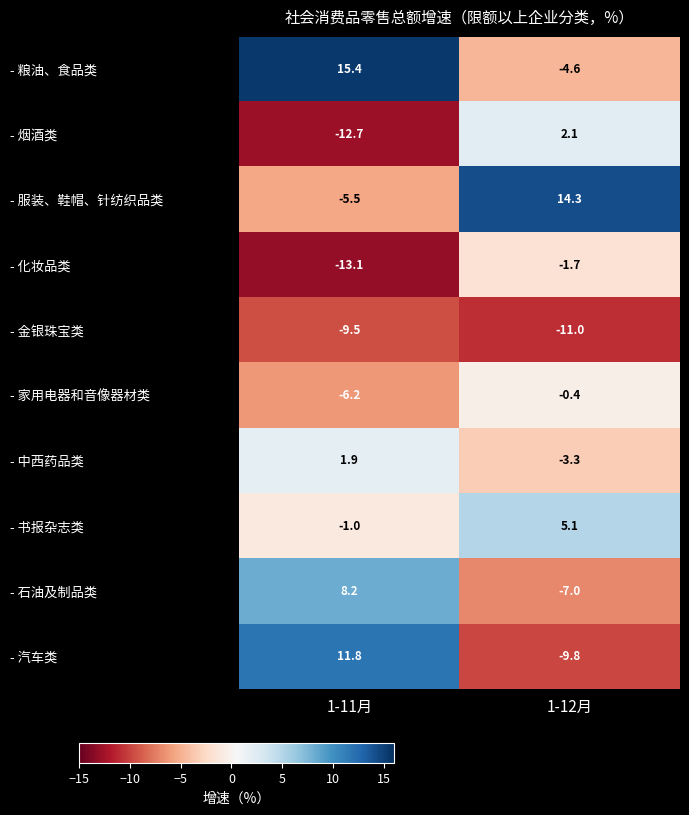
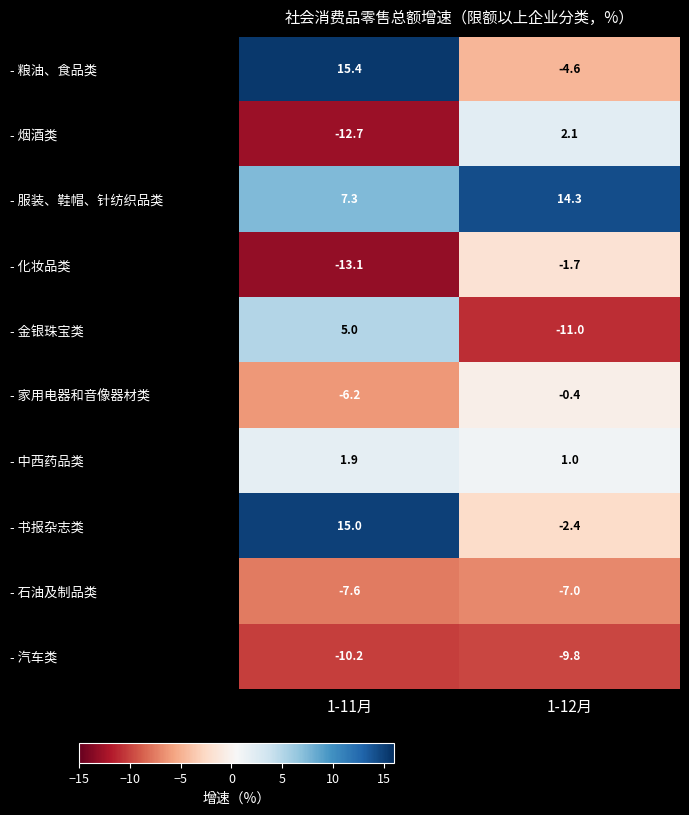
- 服装、鞋帽、针纺织品类, 1-11月: -5.5 -> 7.3
- 金银珠宝类, 1-11月: -9.5 -> 5.0
- 中西药品类, 1-12月: -3.3 -> 1.0
- 书报杂志类, 1-11月: -1.0 -> 15.0
- 书报杂志类, 1-12月: 5.1 -> -2.4
- 石油及制品类, 1-11月: 8.2 -> -7.6
- 汽车类, 1-11月: 11.8 -> -10.2
